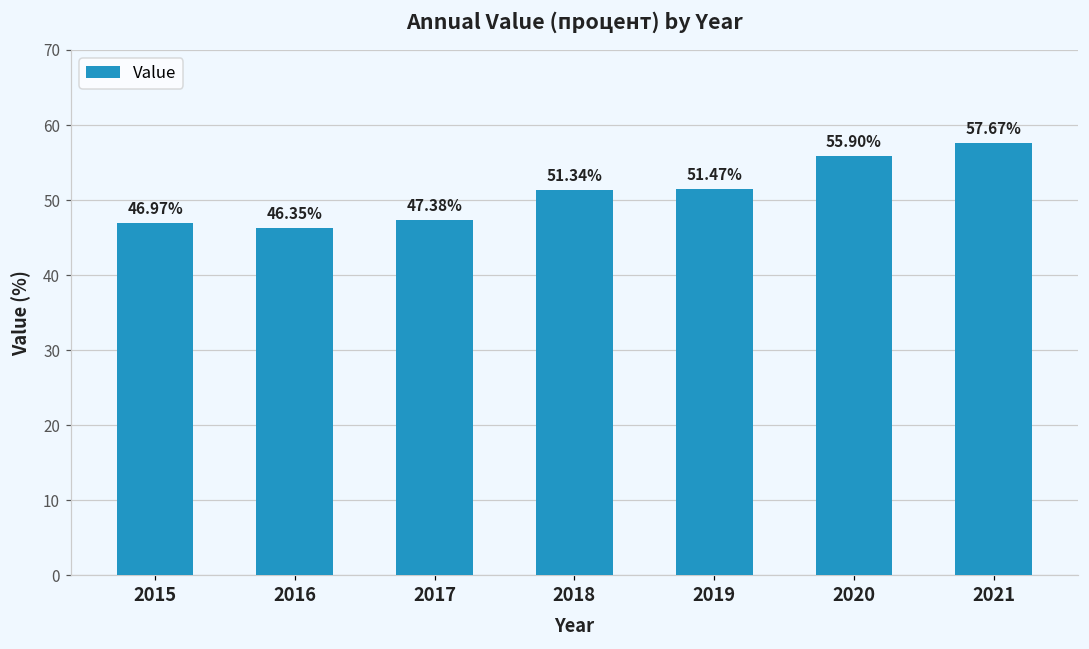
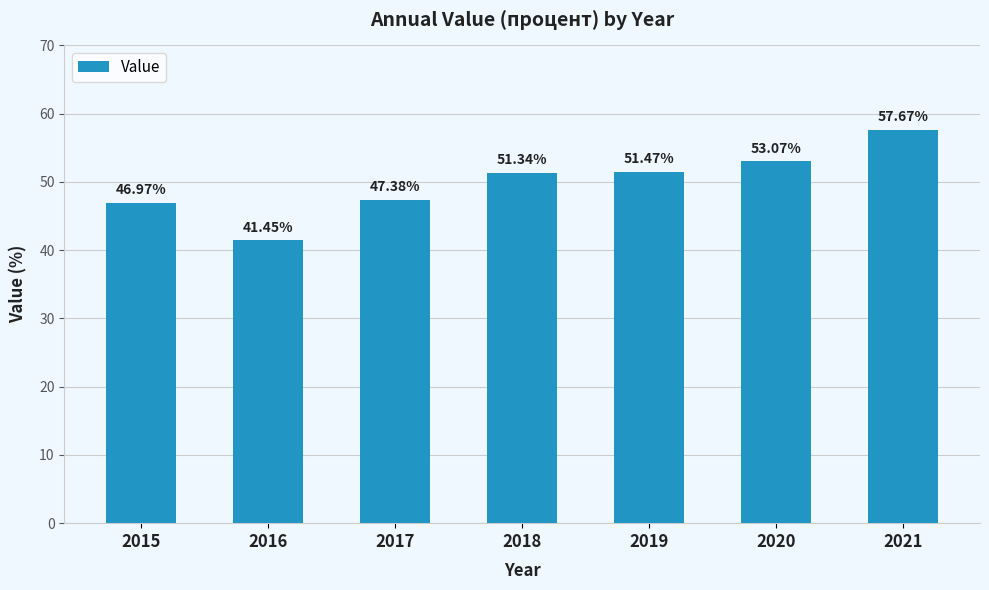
2016: 46.35% -> 41.45%
2020: 55.90% -> 53.07%
